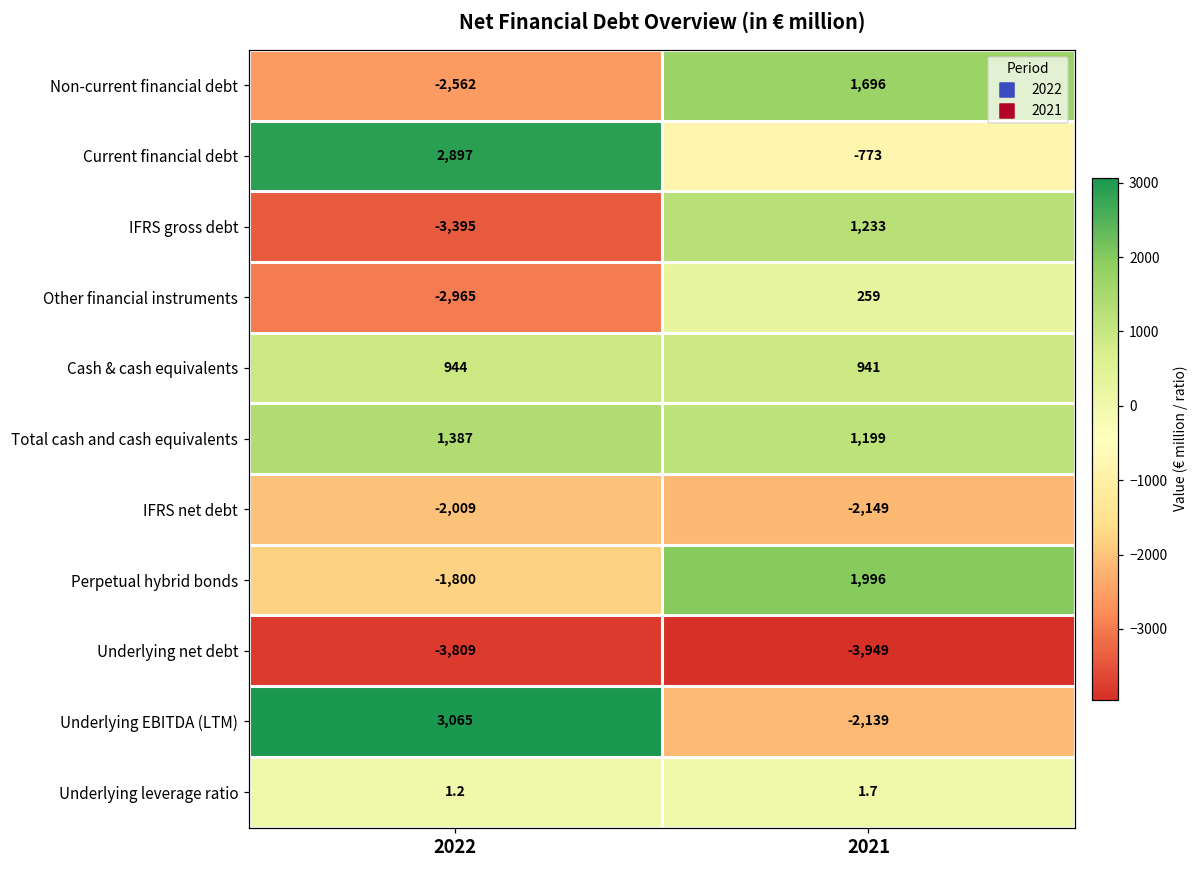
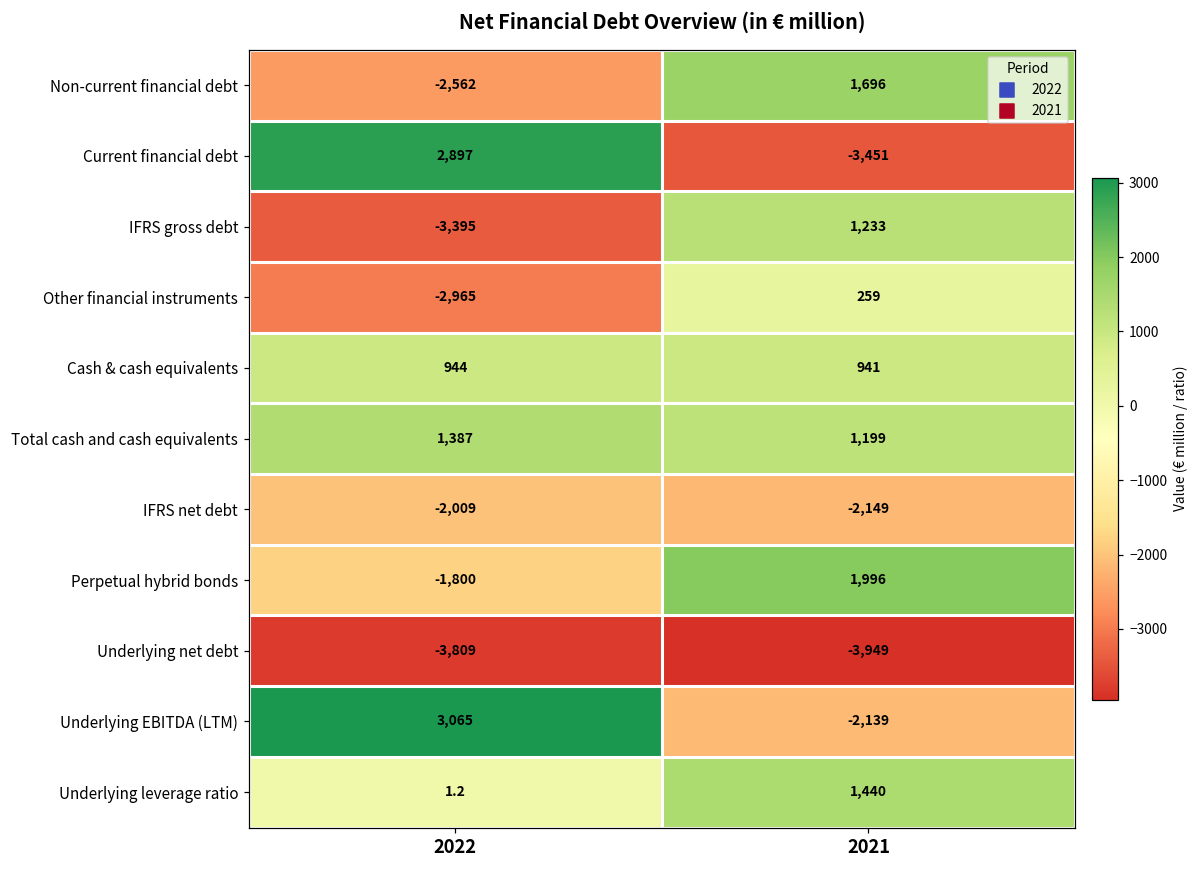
Current financial debt, 2021: -773 -> -3,451
Underlying leverage ratio, 2021: 1.7 -> 1,440
